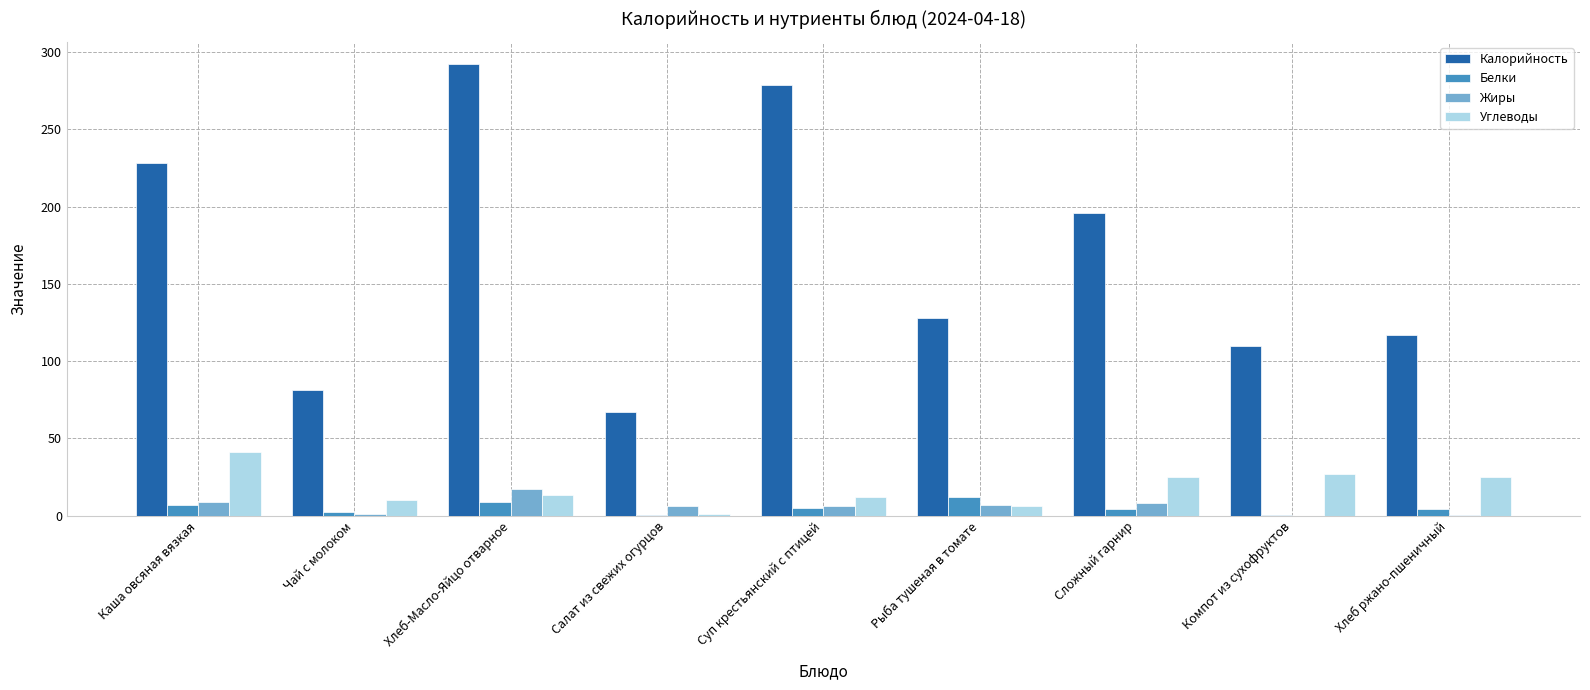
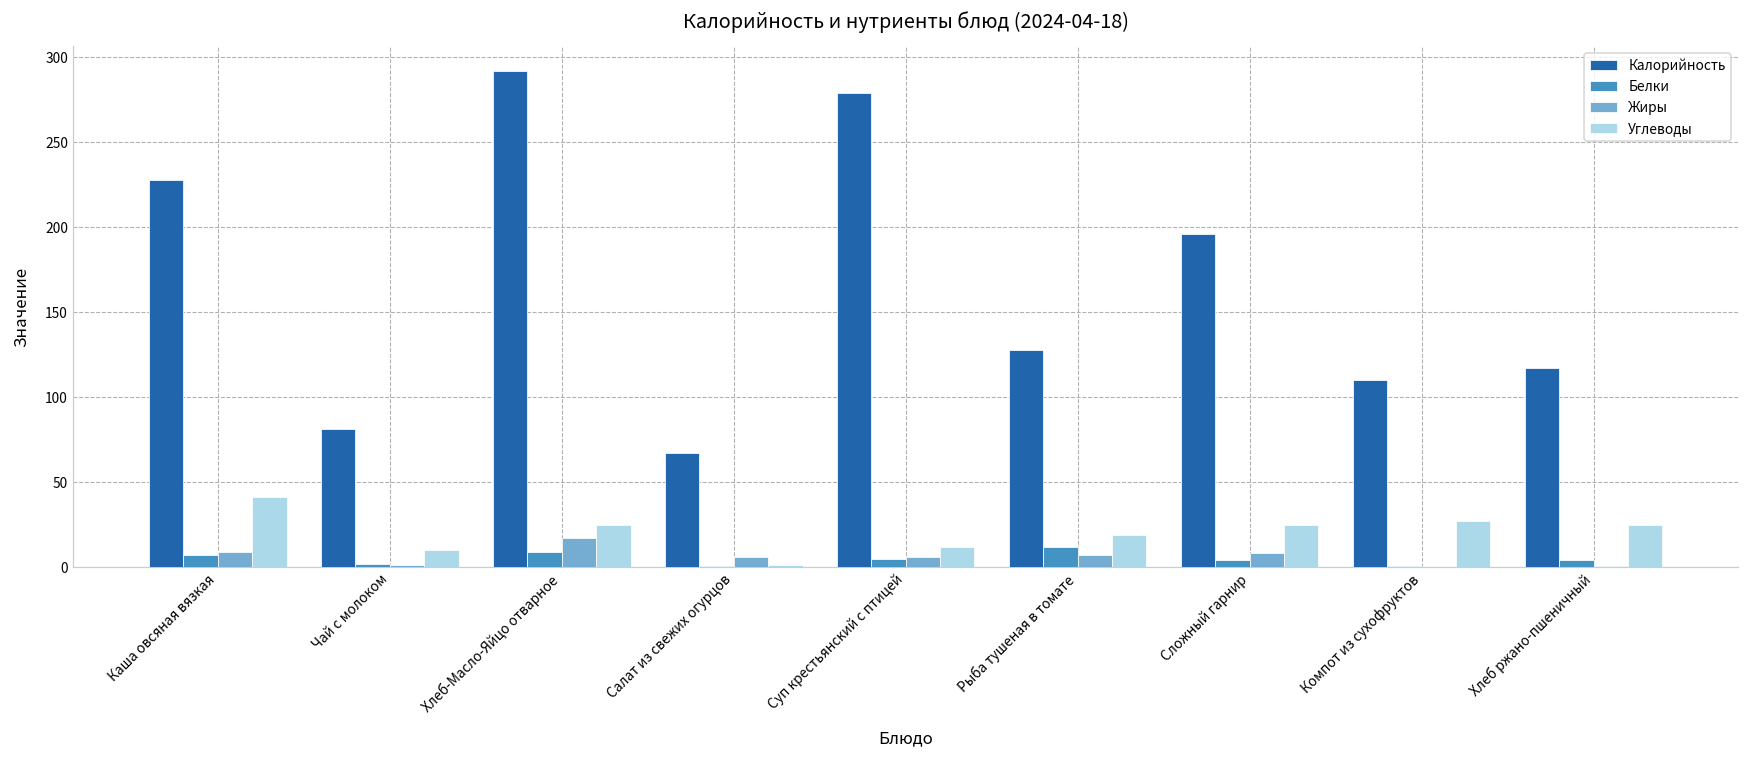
Углеводы, Хлеб-Масло-Яйцо отварное: 13 -> 25
Углеводы, Рыба тушеная в томате: 6 -> 19
